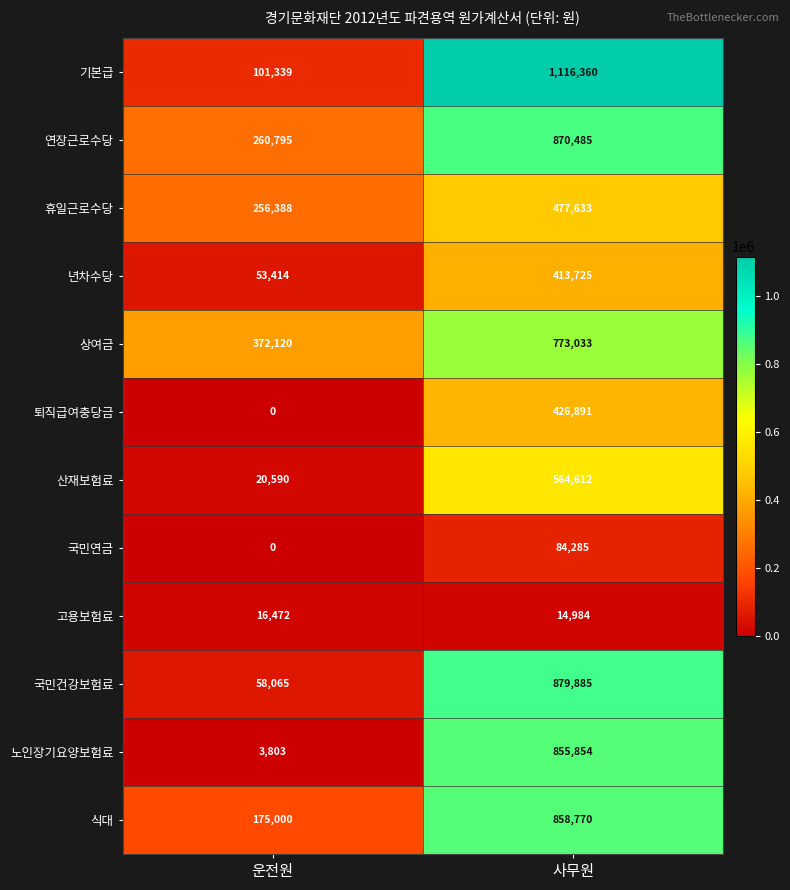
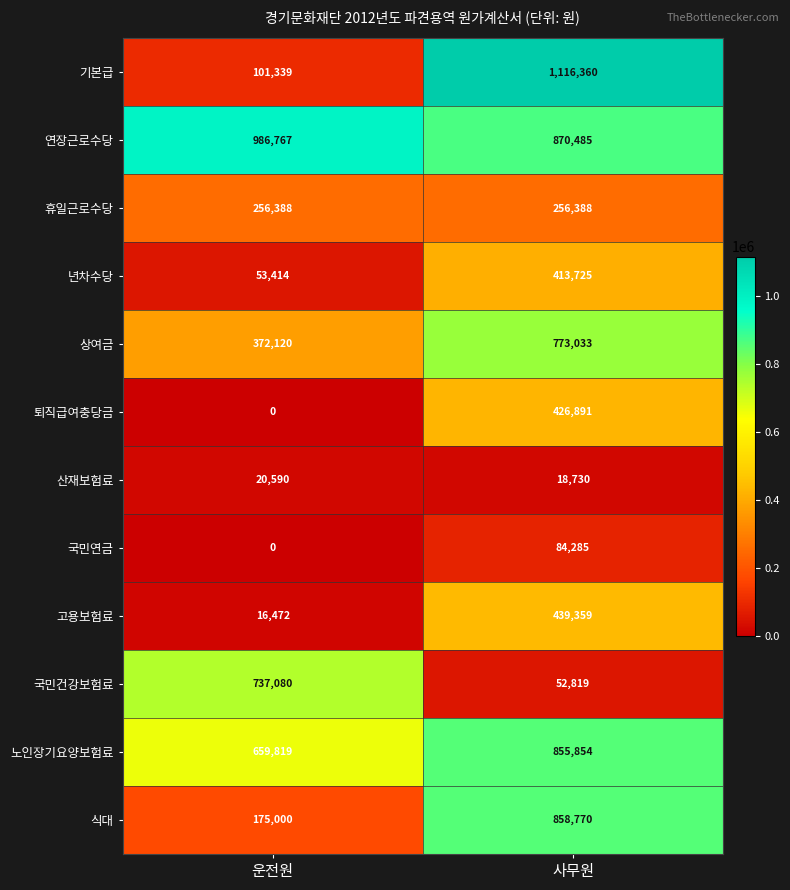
연장근로수당, 운전원: 260,795 -> 986,767
휴일근로수당, 사무원: 477,633 -> 256,388
산재보험료, 사무원: 564,612 -> 18,730
고용보험료, 사무원: 14,984 -> 439,359
국민건강보험료, 운전원: 58,065 -> 737,080
국민건강보험료, 사무원: 879,885 -> 52,819
노인장기요양보험료, 운전원: 3,803 -> 659,819
